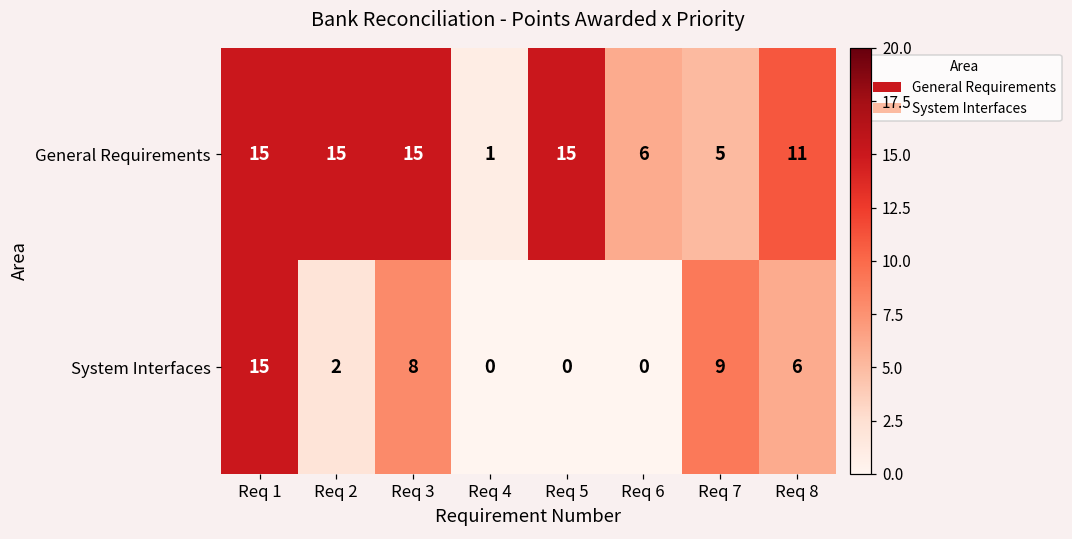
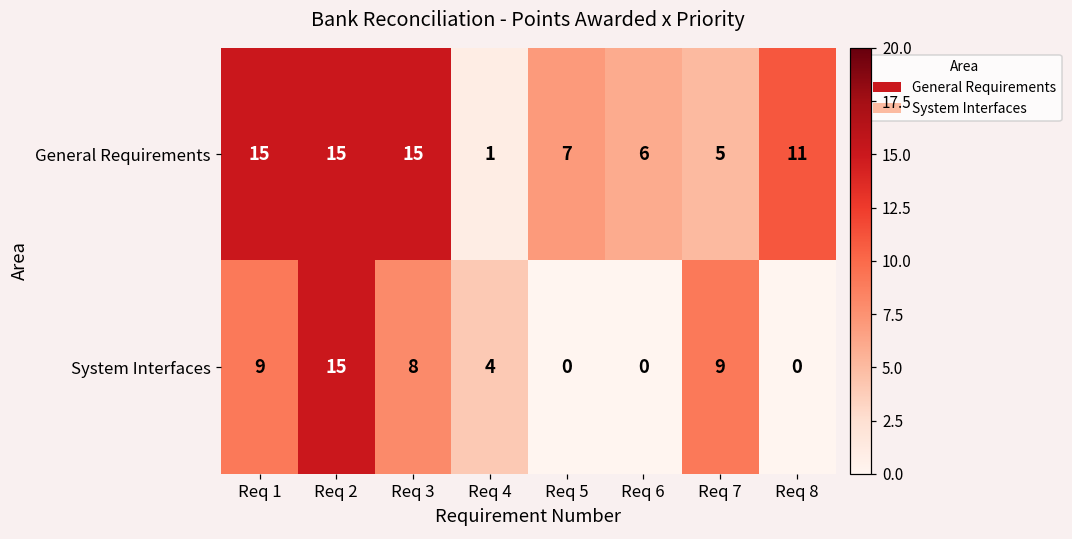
General Requirements, Req 5: 15 -> 7
System Interfaces, Req 1: 15 -> 9
System Interfaces, Req 2: 2 -> 15
System Interfaces, Req 4: 0 -> 4
System Interfaces, Req 8: 6 -> 0
